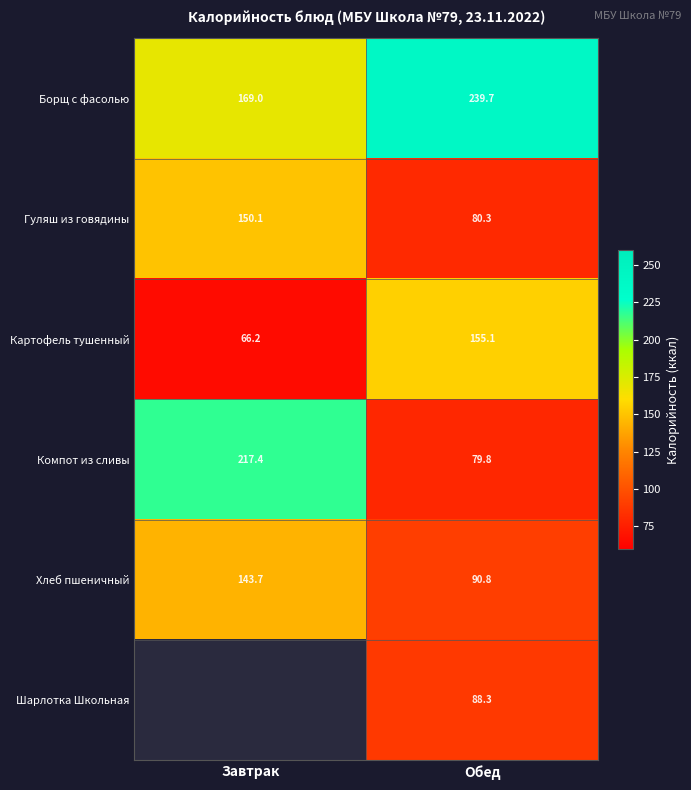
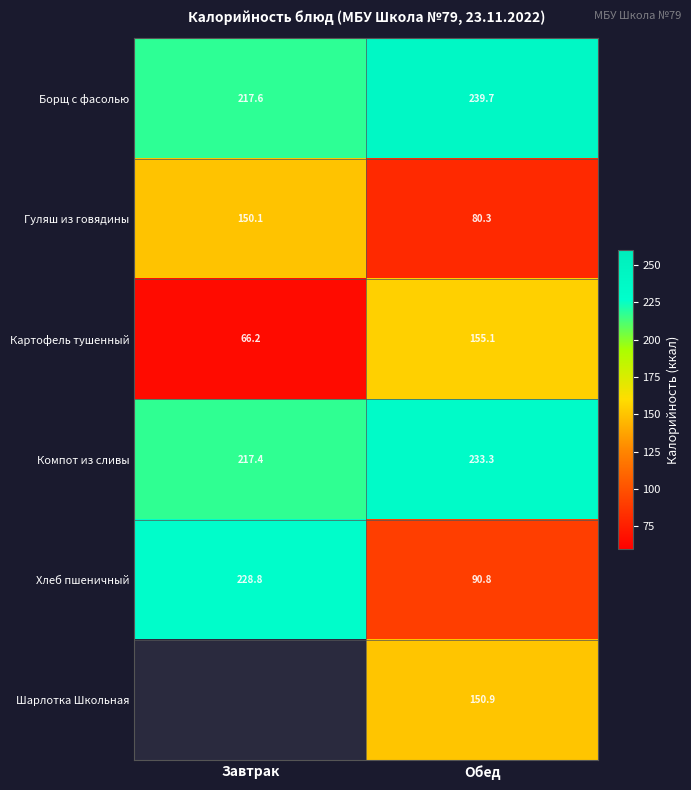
Борщ с фасолью, Завтрак: 169.0 -> 217.6
Компот из сливы, Обед: 79.8 -> 233.3
Хлеб пшеничный, Завтрак: 143.7 -> 228.8
Шарлотка Школьная, Обед: 88.3 -> 150.9
